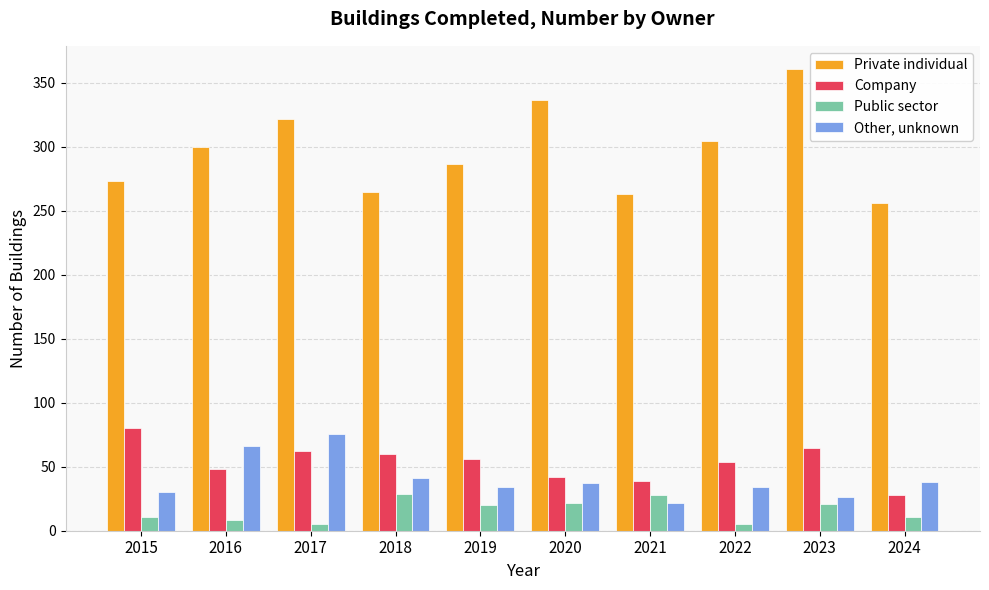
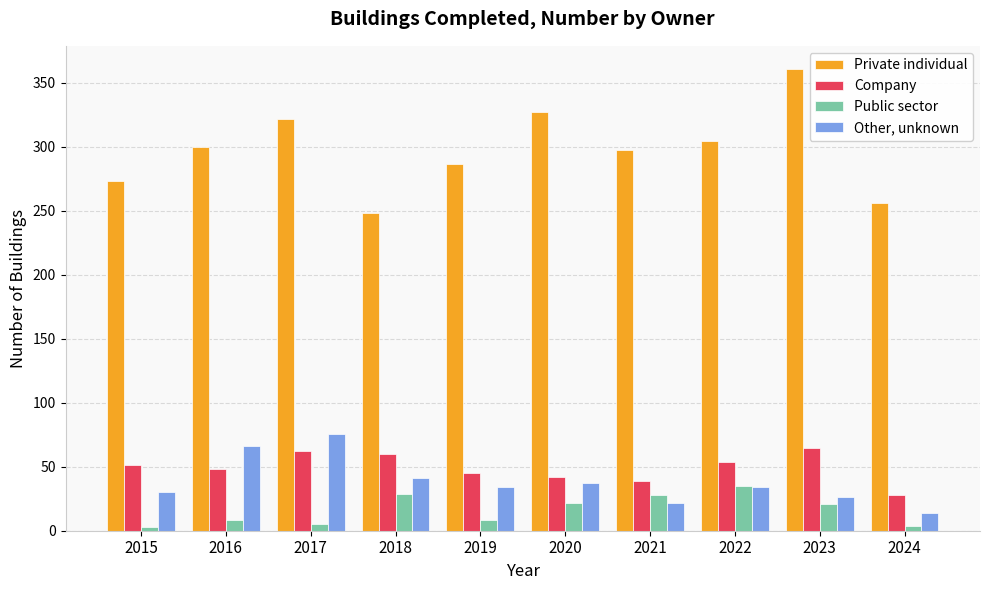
Company, 2015: 80 -> 51
Public sector, 2015: 11 -> 3
Private individual, 2018: 265 -> 248
Company, 2019: 56 -> 45
Public sector, 2019: 20 -> 8
Private individual, 2020: 337 -> 327
Private individual, 2021: 263 -> 298
Public sector, 2022: 5 -> 35
Public sector, 2024: 11 -> 4
Other, unknown, 2024: 38 -> 14
